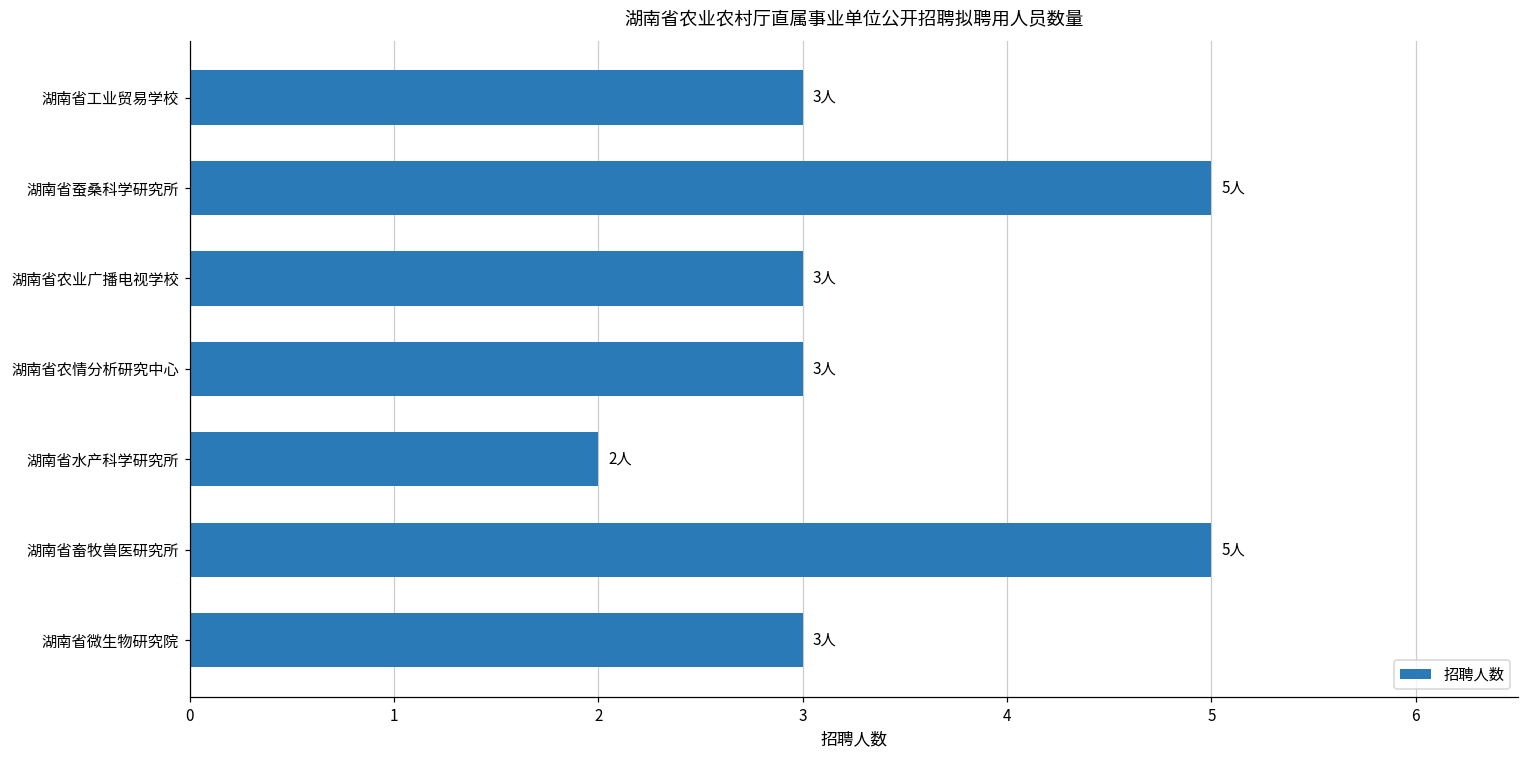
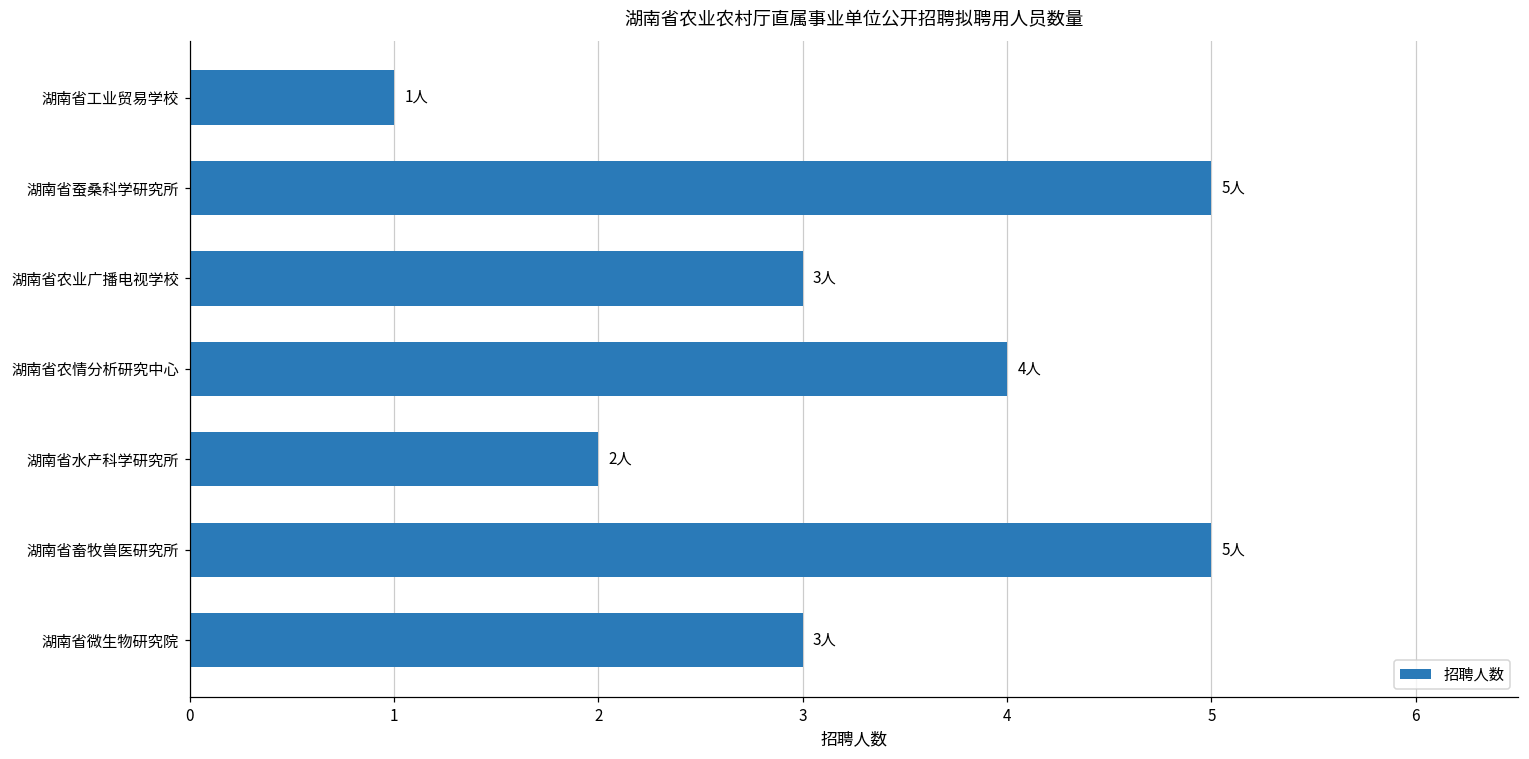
湖南省工业贸易学校: 3人 -> 1人
湖南省农情分析研究中心: 3人 -> 4人
